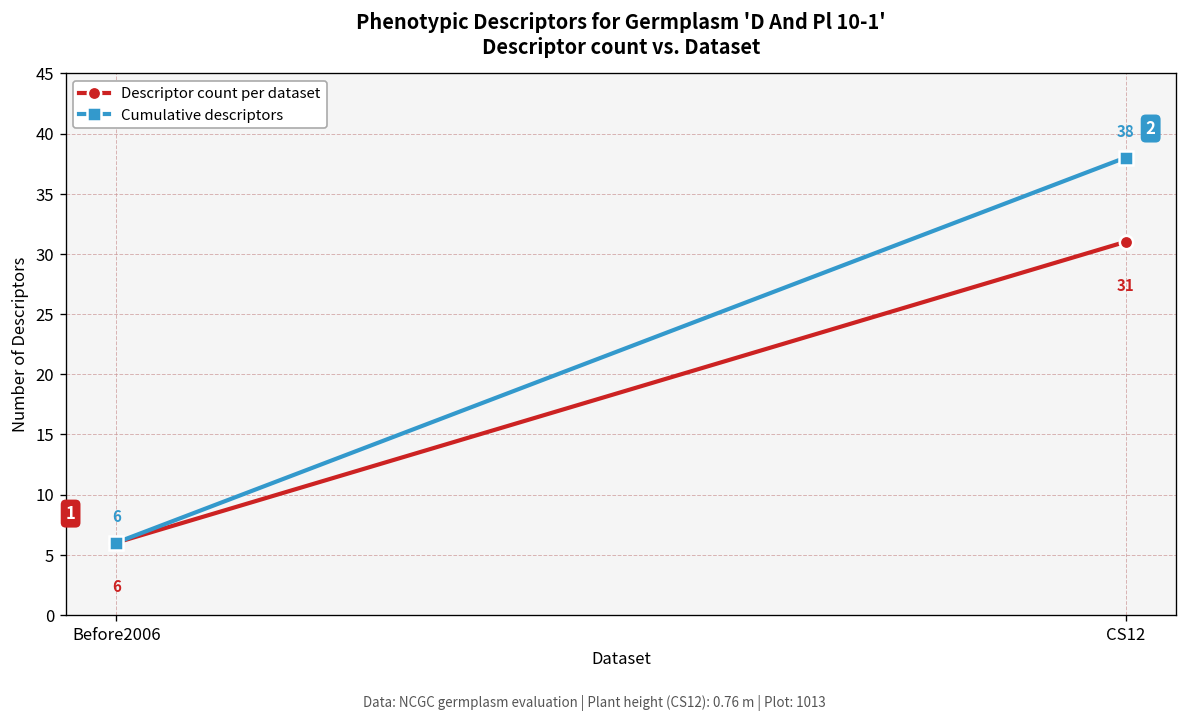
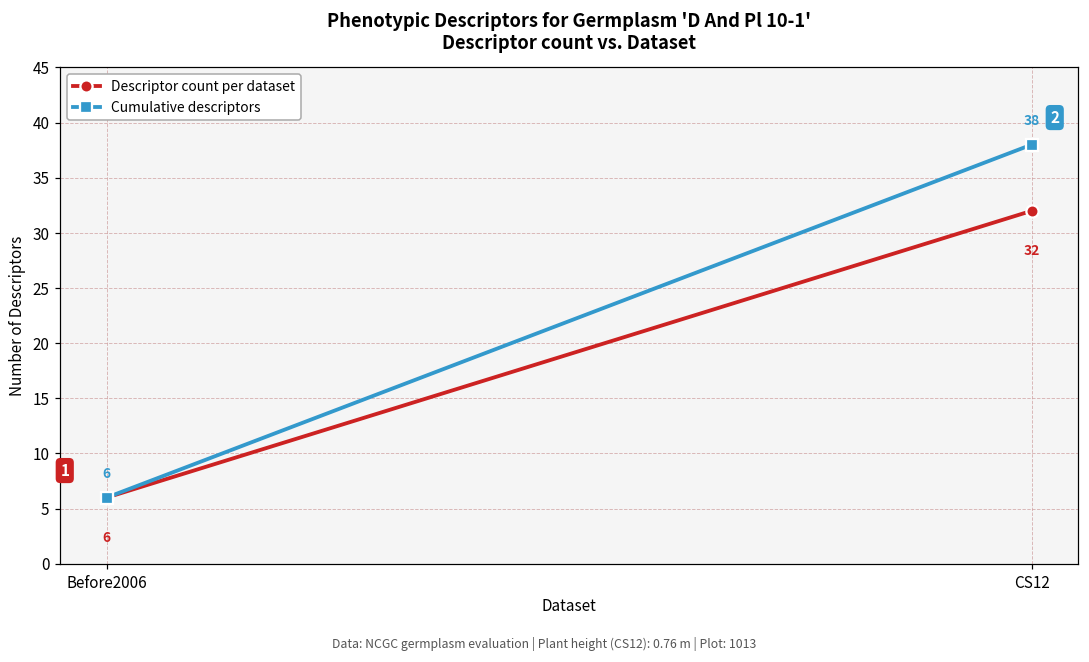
Descriptor count per dataset, CS12: 31 -> 32
